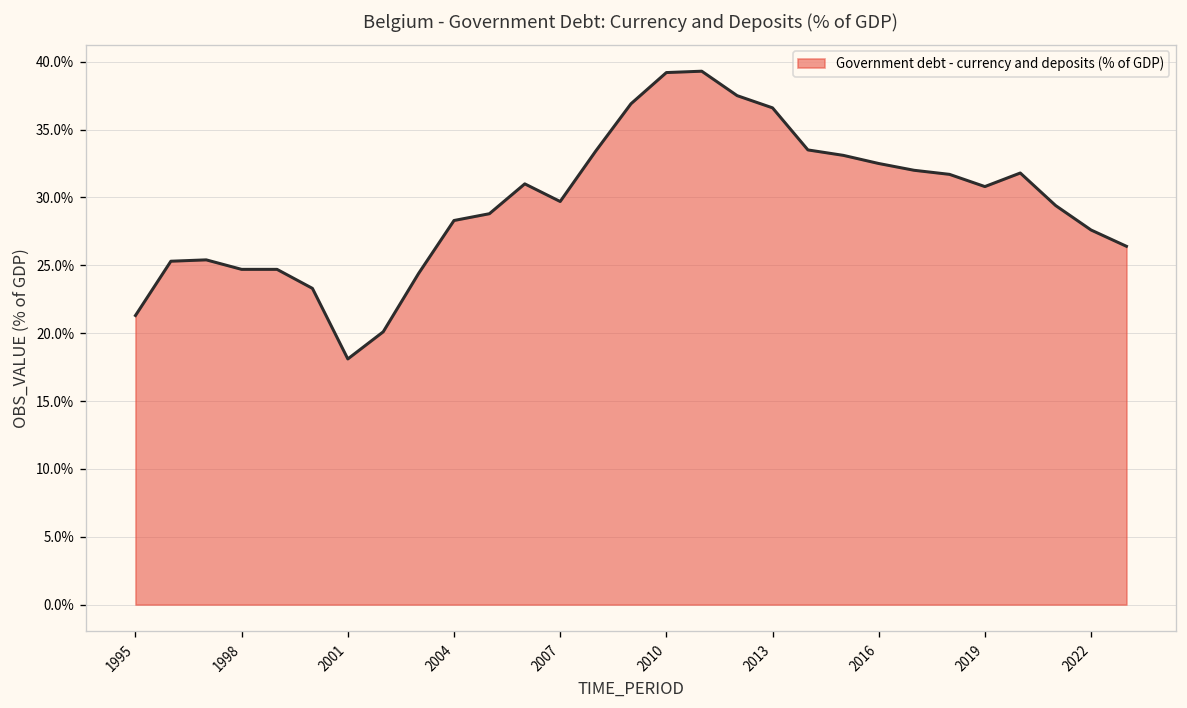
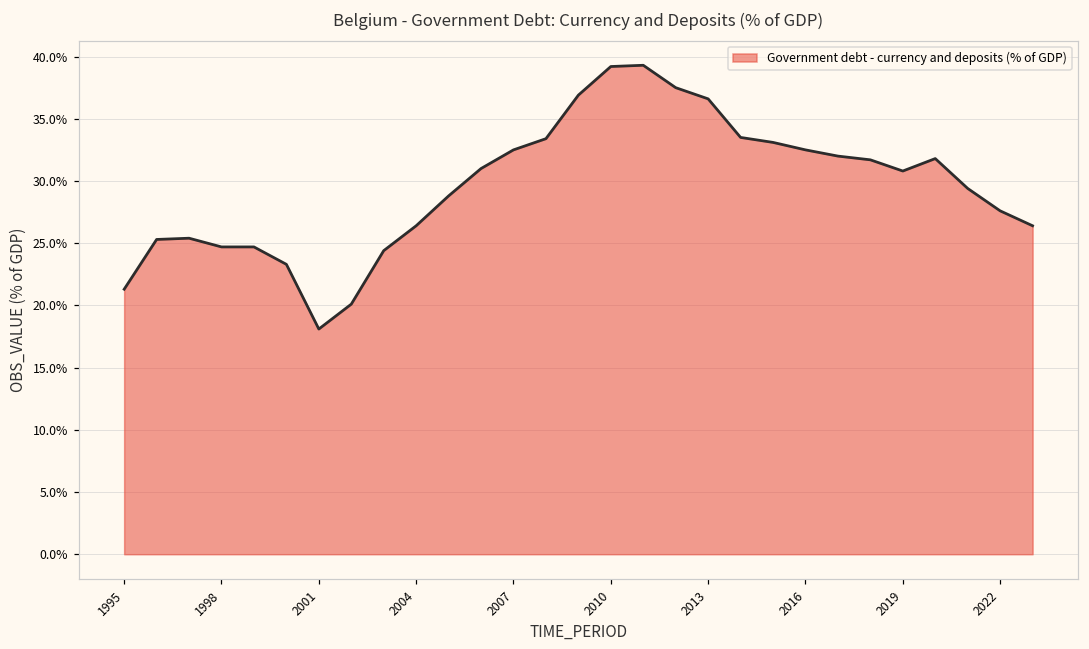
2004: 28.3% -> 26.4%
2007: 29.7% -> 32.5%
